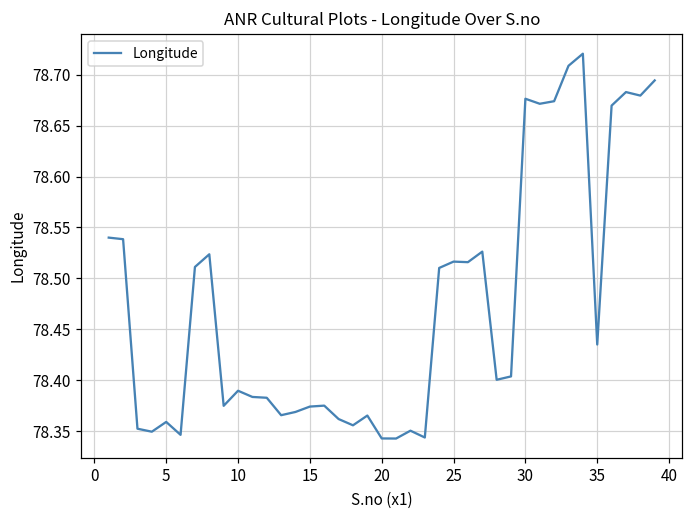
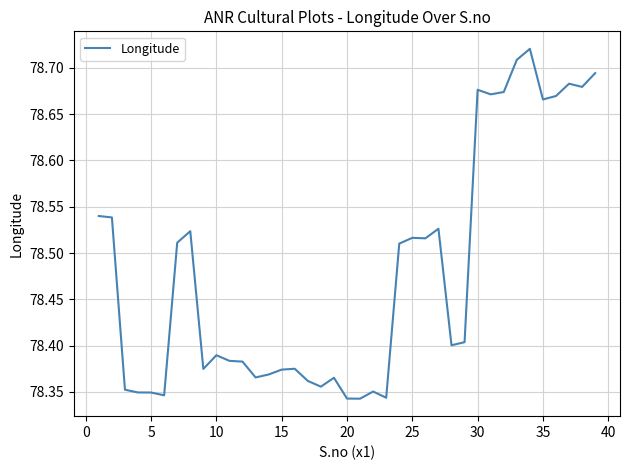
5: 78.36 -> 78.35
35: 78.43 -> 78.67
